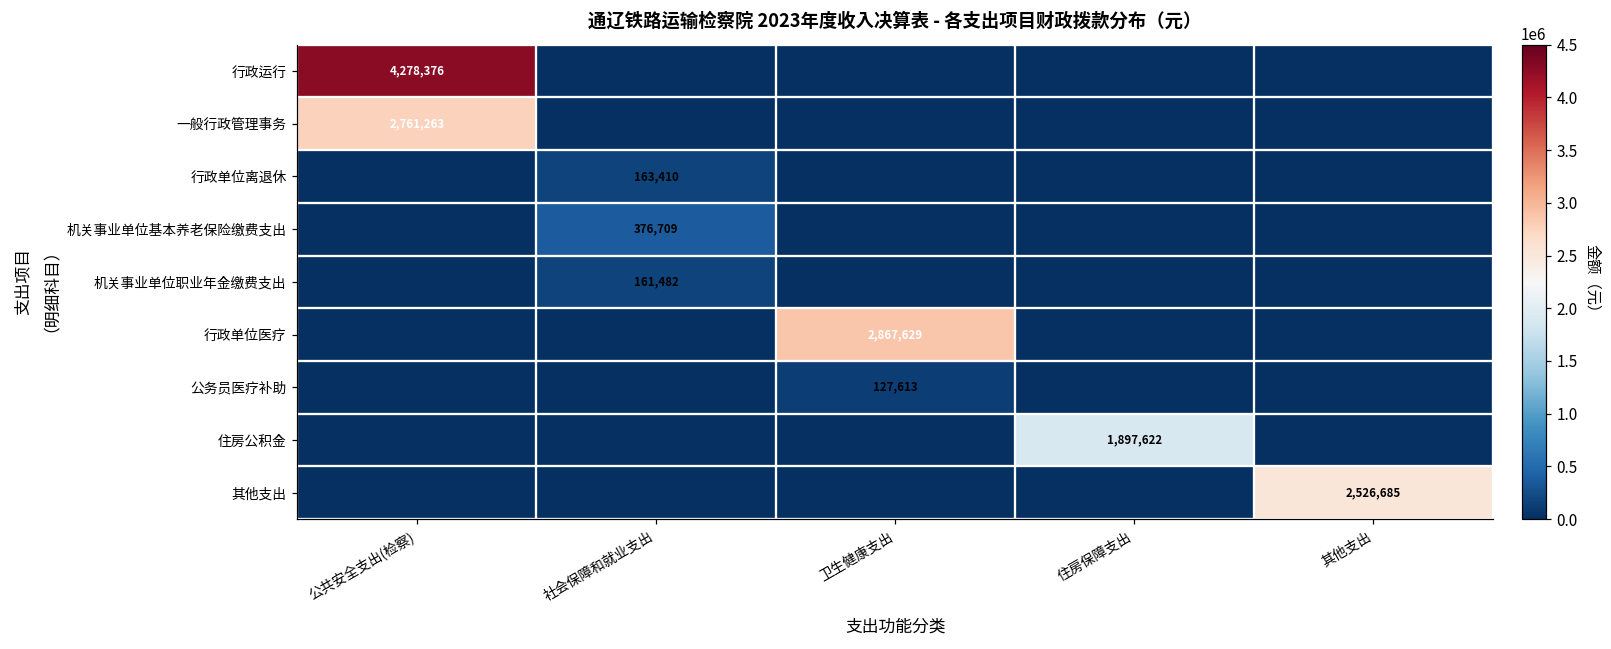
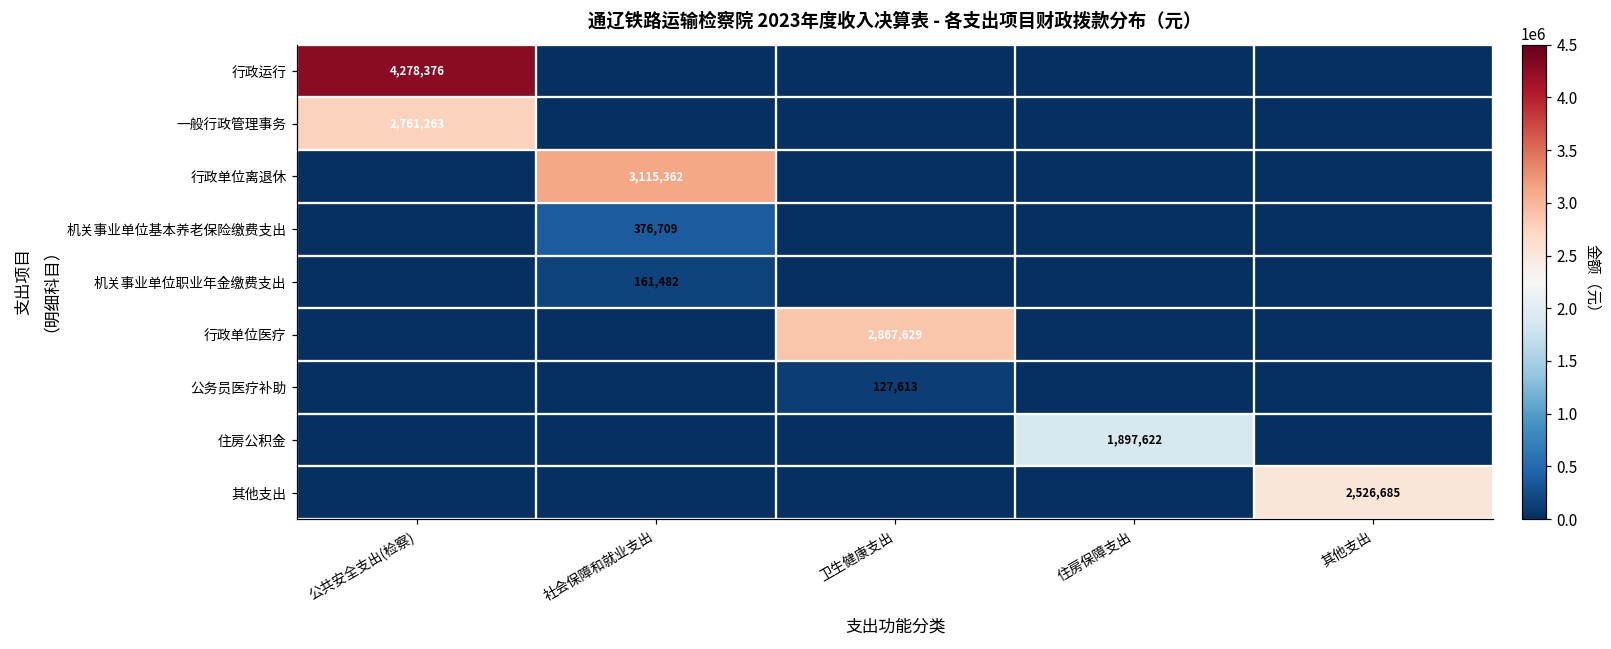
行政单位离退休, 社会保障和就业支出: 163,410 -> 3,115,362
